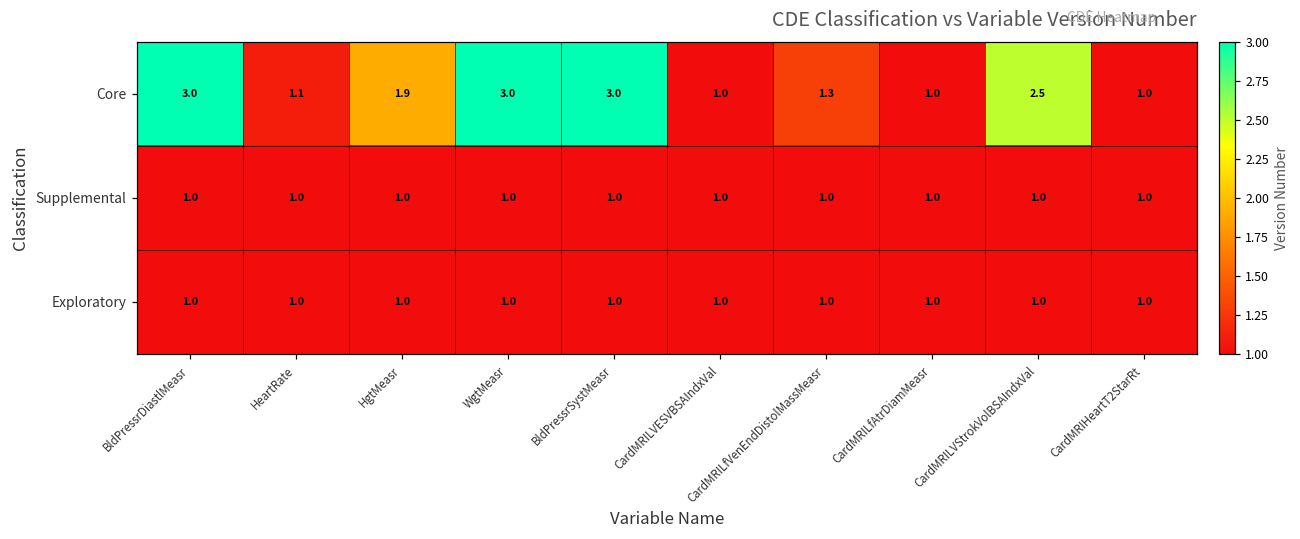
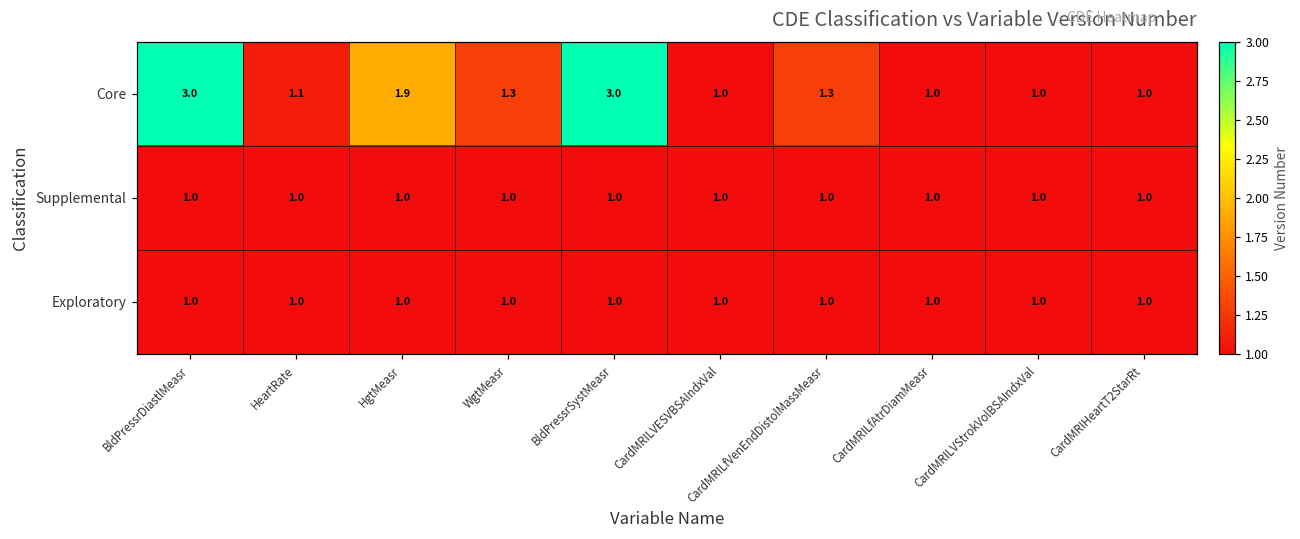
Core, WgtMeasr: 3.0 -> 1.3
Core, CardMRILVStrokVolBSAIndxVal: 2.5 -> 1.0
